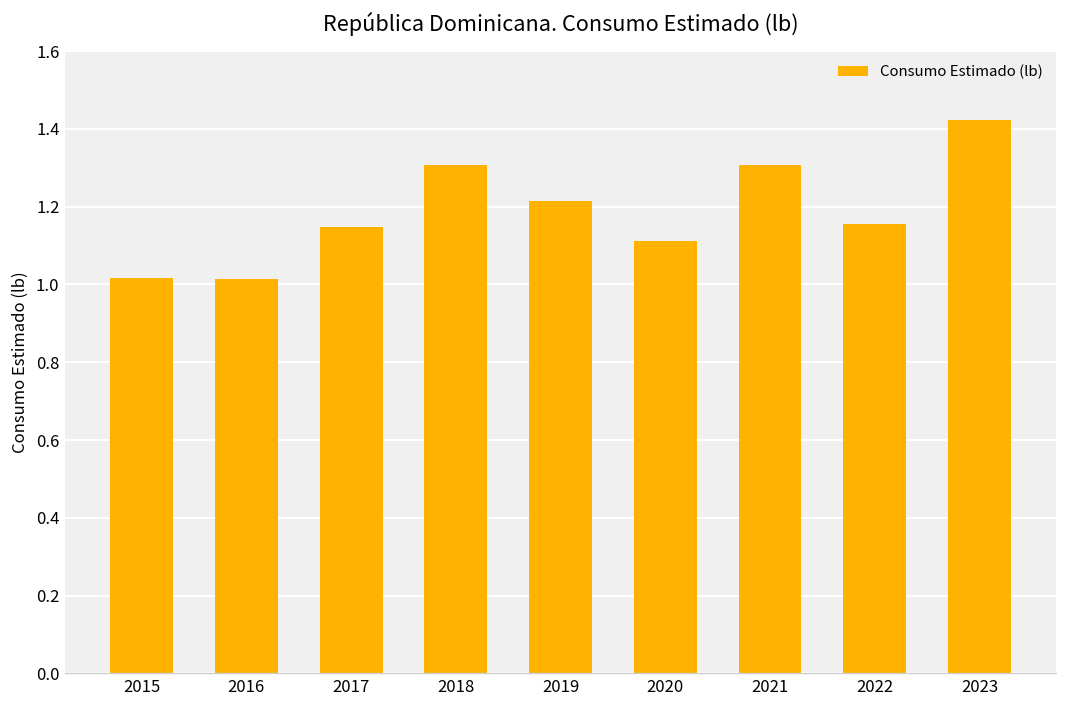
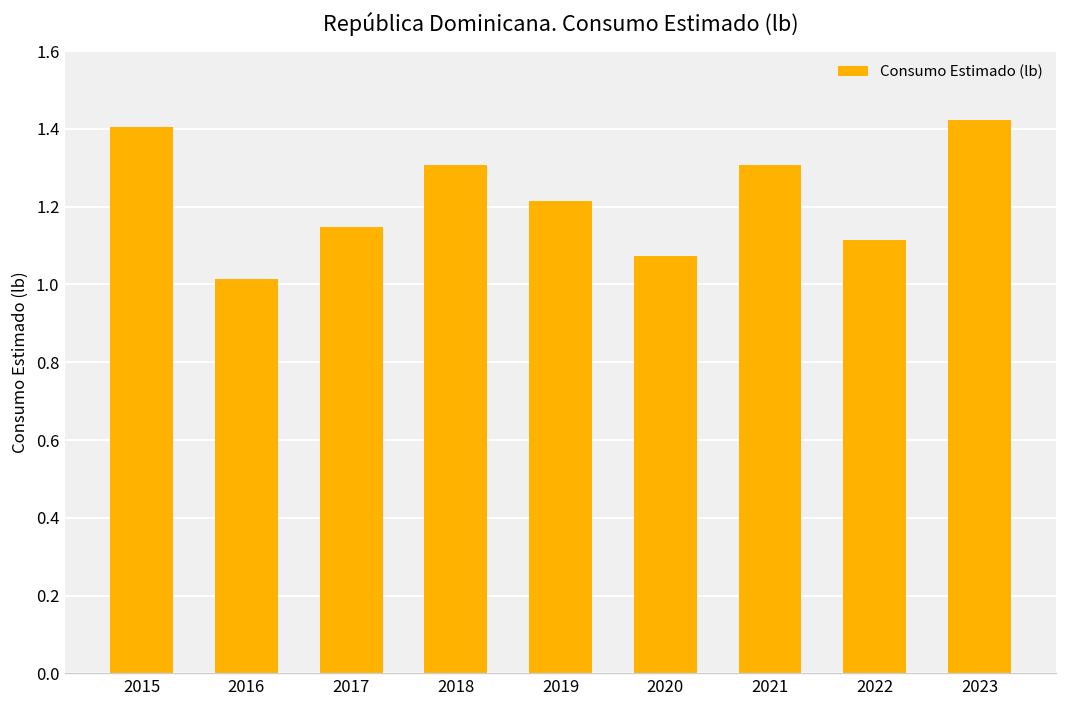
2015: 1.02 -> 1.40
2020: 1.11 -> 1.07
2022: 1.15 -> 1.11
